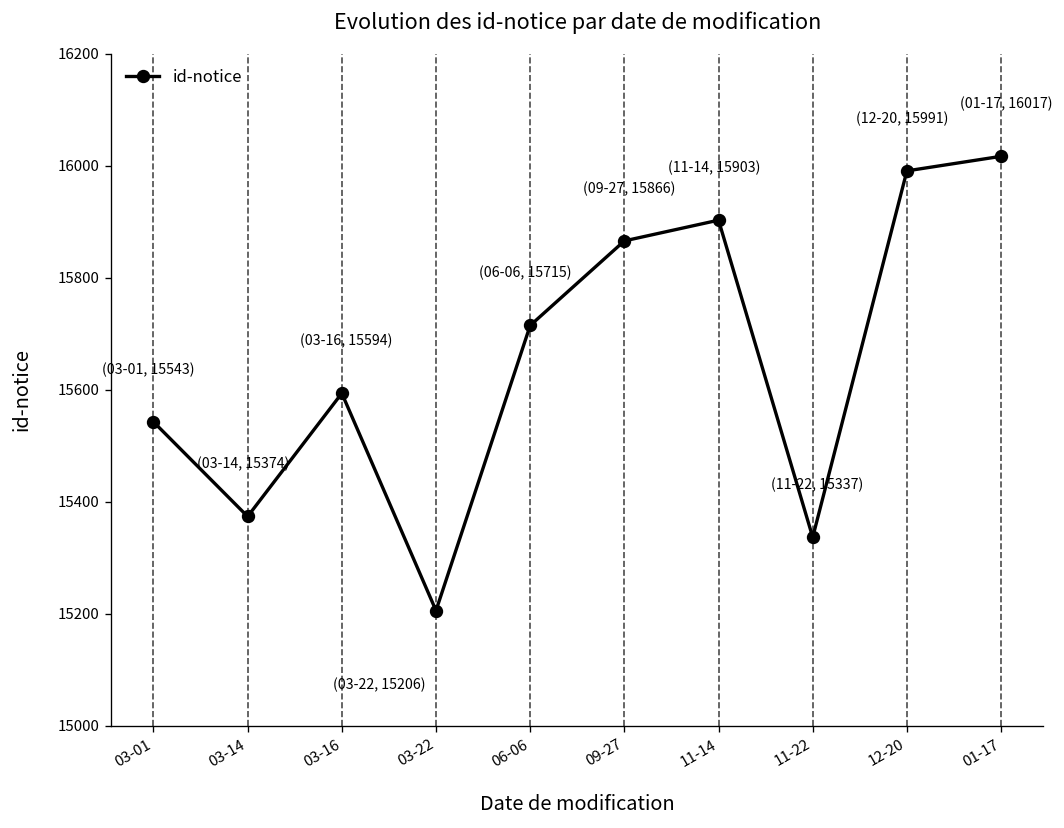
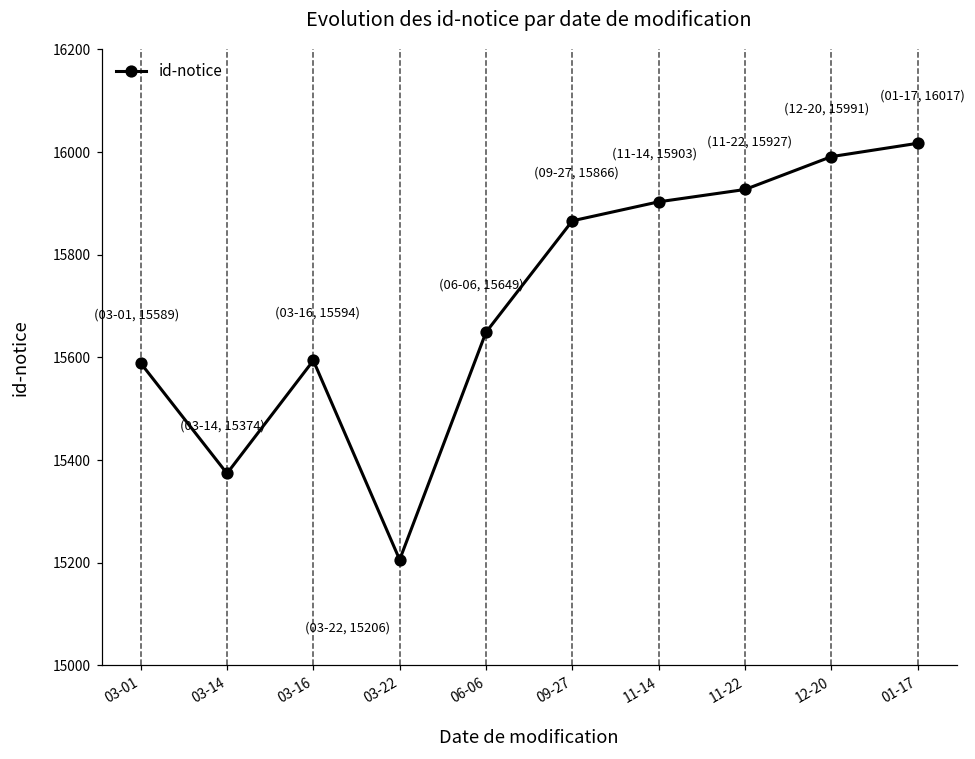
03-01: 15543 -> 15589
06-06: 15715 -> 15649
11-22: 15337 -> 15927
